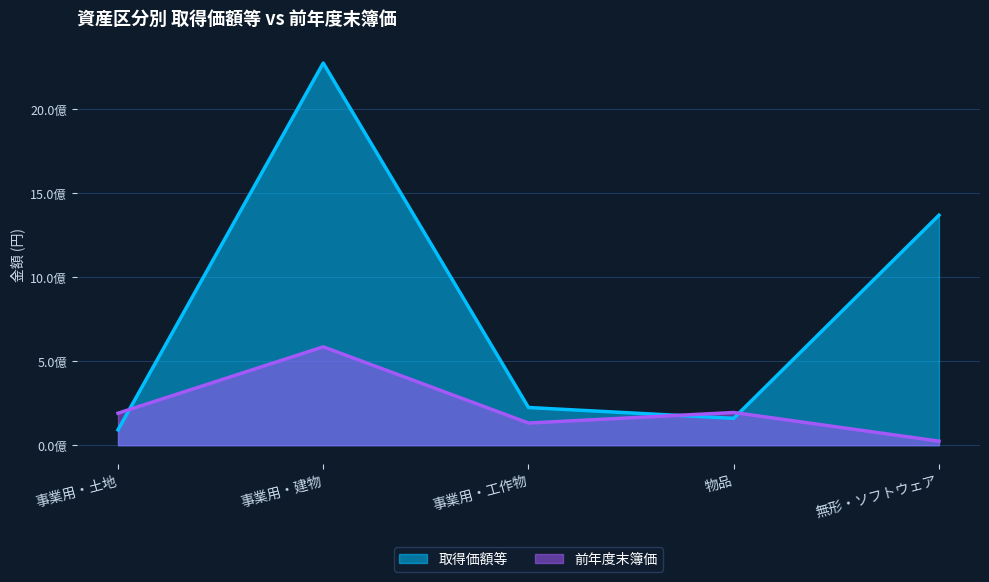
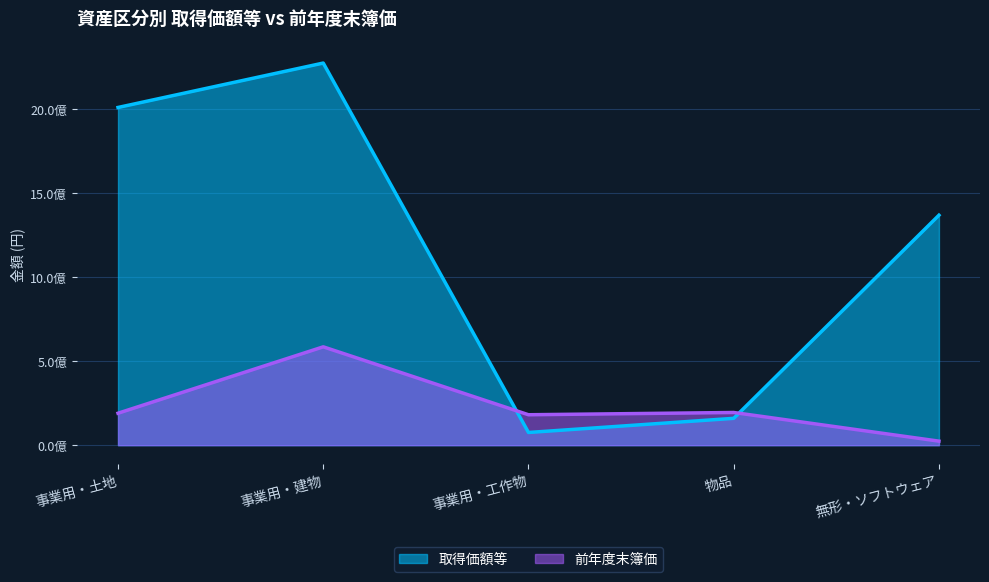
取得価額等, 事業用・土地: 0.9億 -> 20.1億
取得価額等, 事業用・工作物: 2.2億 -> 0.8億
前年度末簿価, 事業用・工作物: 1.3億 -> 1.8億
